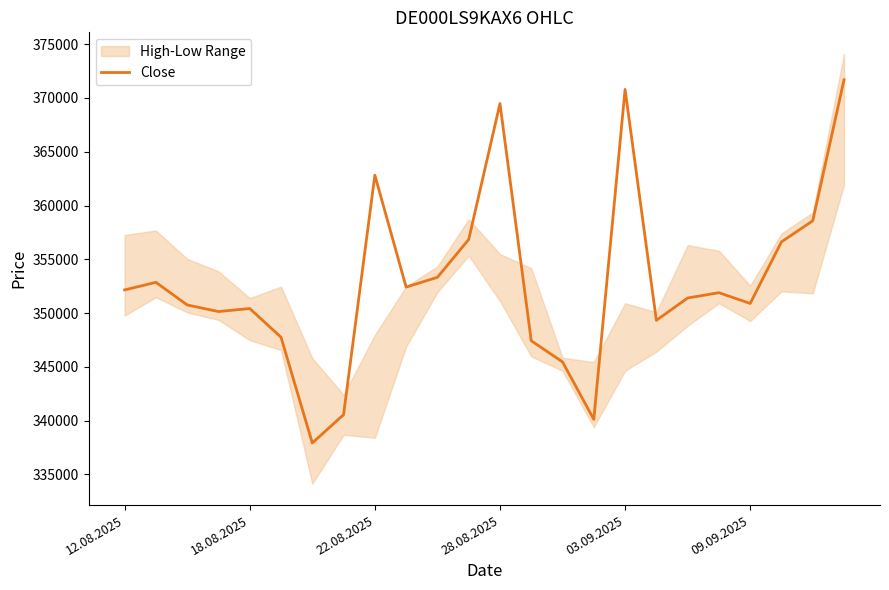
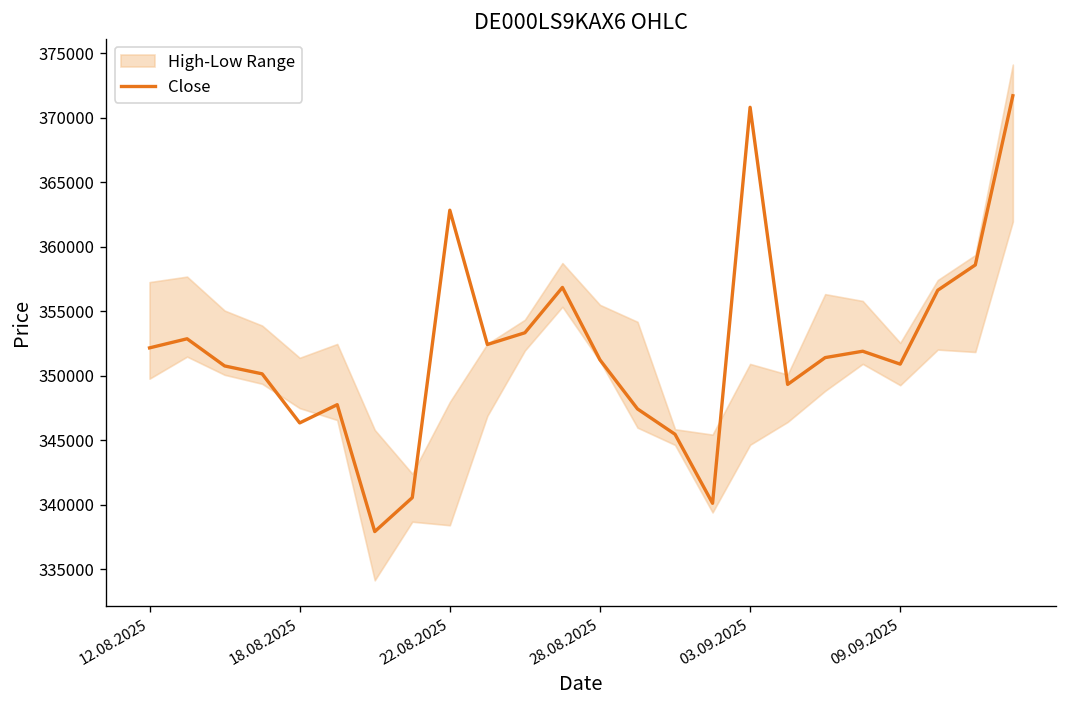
Close, 18.08.2025: 350400 -> 346300
Close, 28.08.2025: 369500 -> 351200
